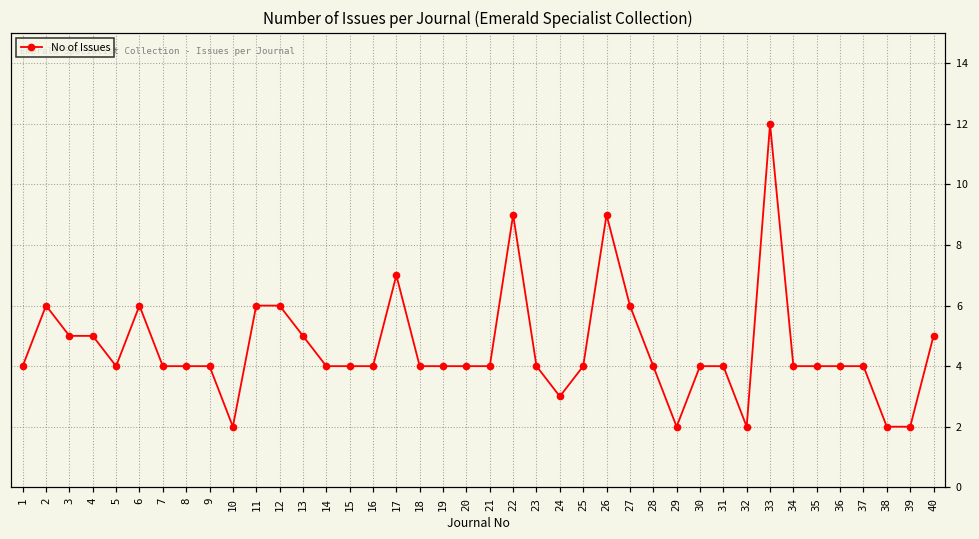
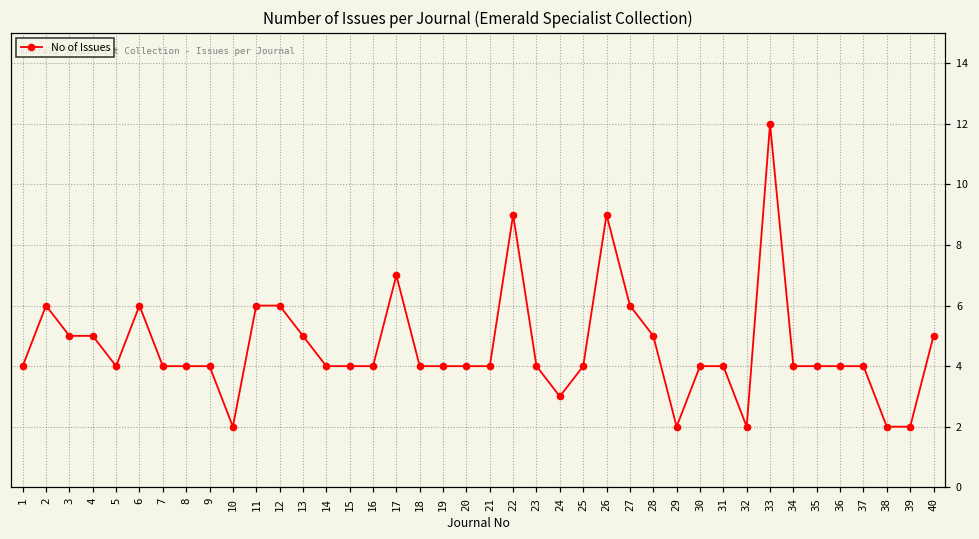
28: 4 -> 5
